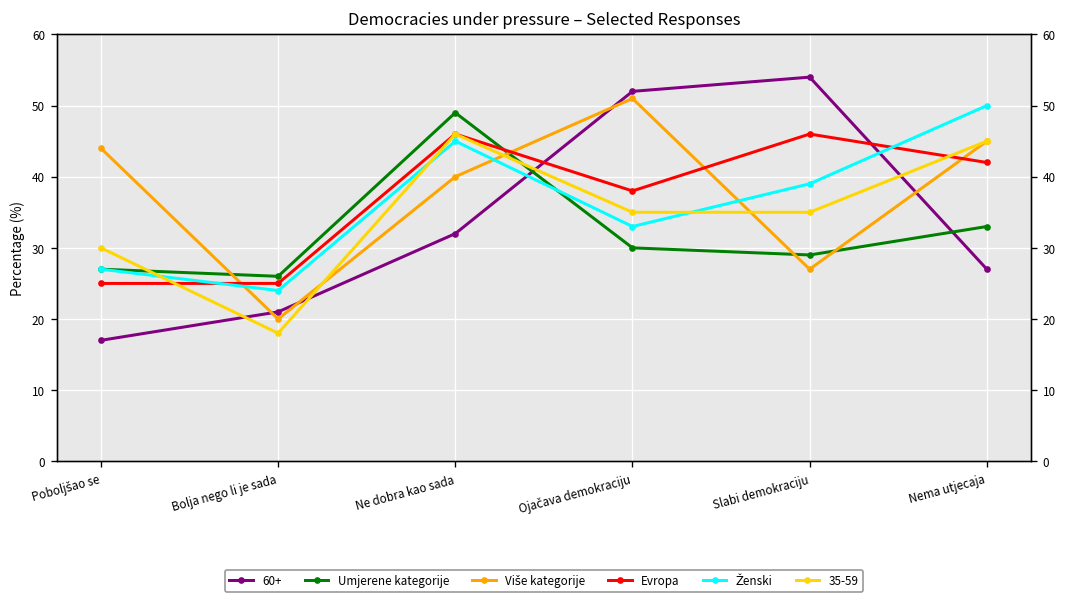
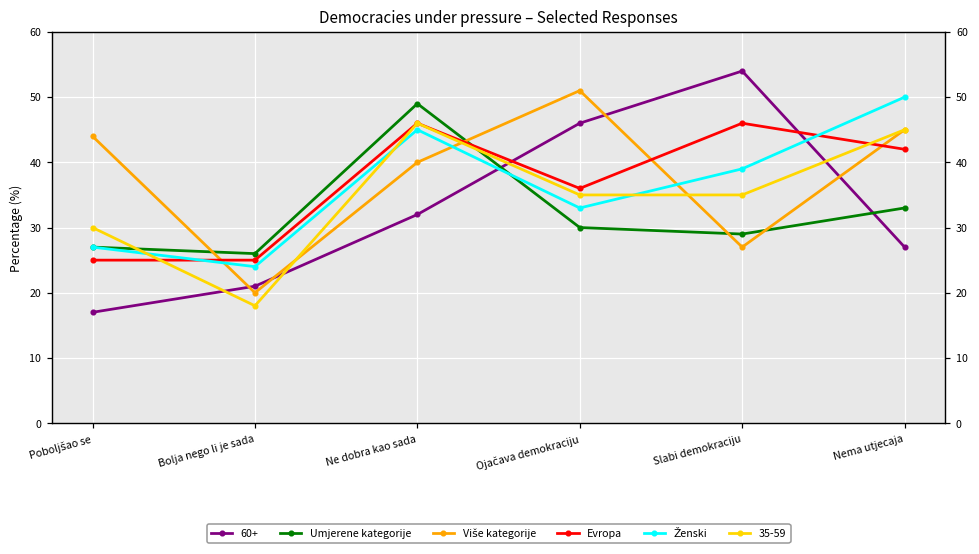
60+, Ojačava demokraciju: 52 -> 46
Evropa, Ojačava demokraciju: 38 -> 36
